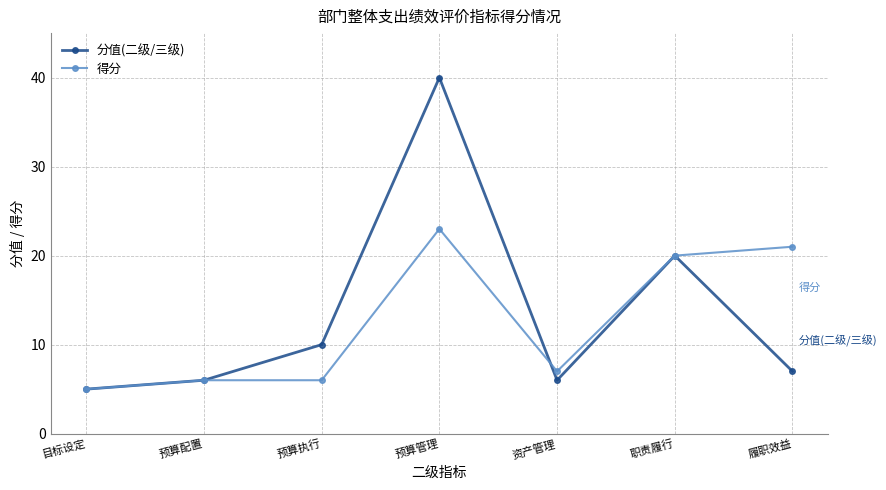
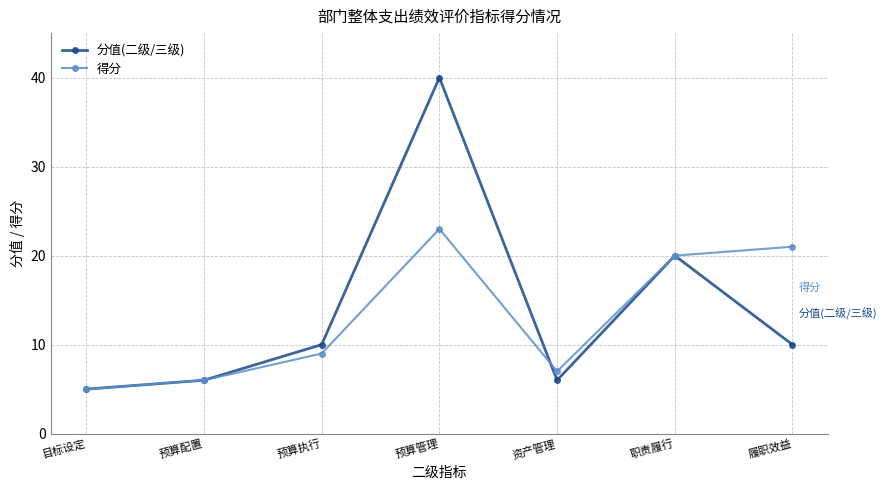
得分, 预算执行: 6 -> 9
分值(二级/三级), 履职效益: 7 -> 10
